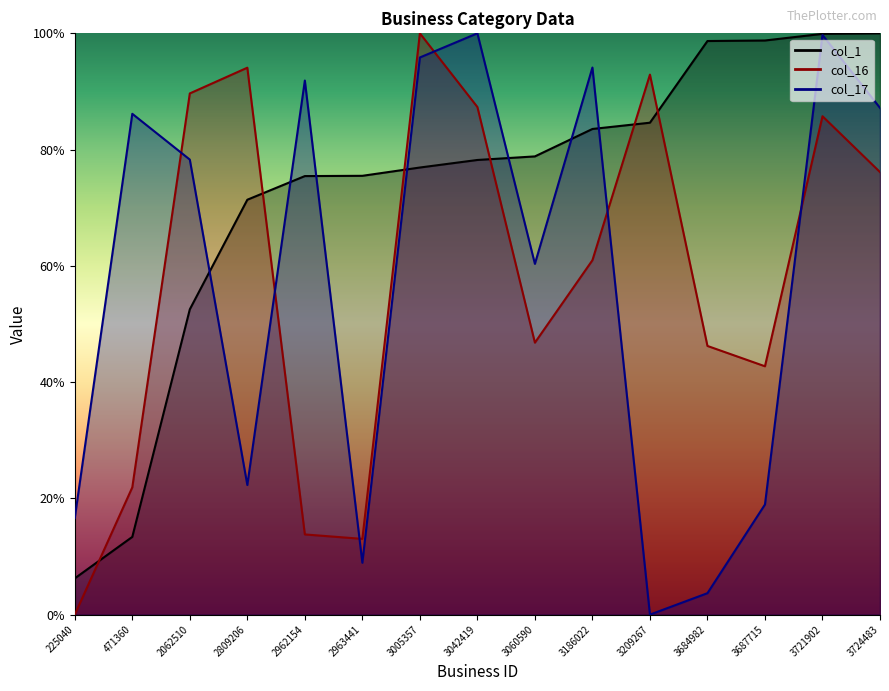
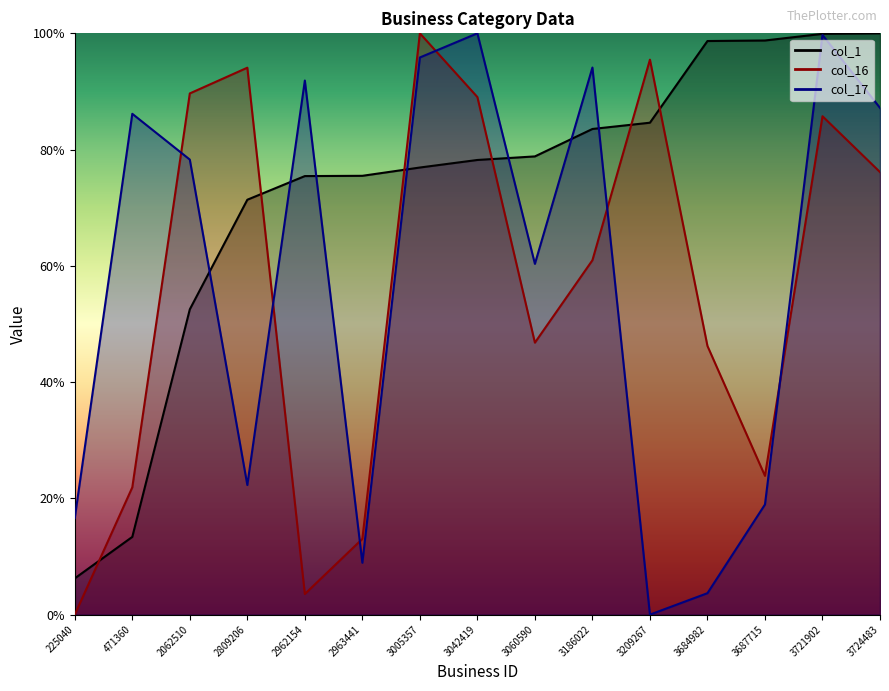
col_16, 2962154: 14% -> 4%
col_16, 3042419: 87% -> 89%
col_16, 3209267: 93% -> 95%
col_16, 3687715: 43% -> 24%
